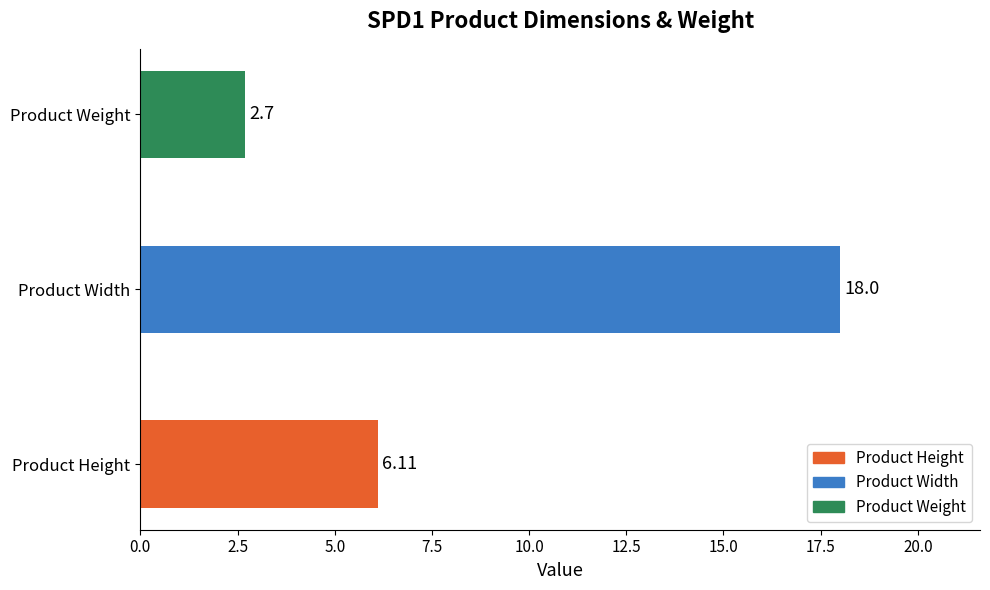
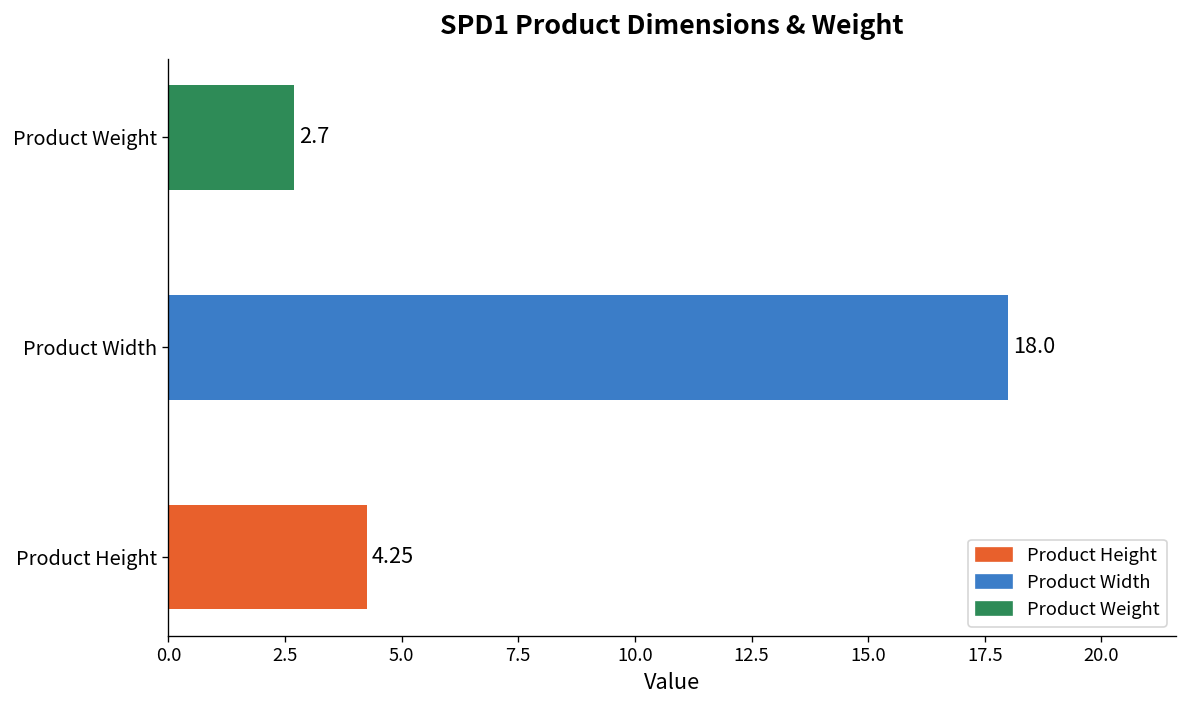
Product Height: 6.11 -> 4.25
